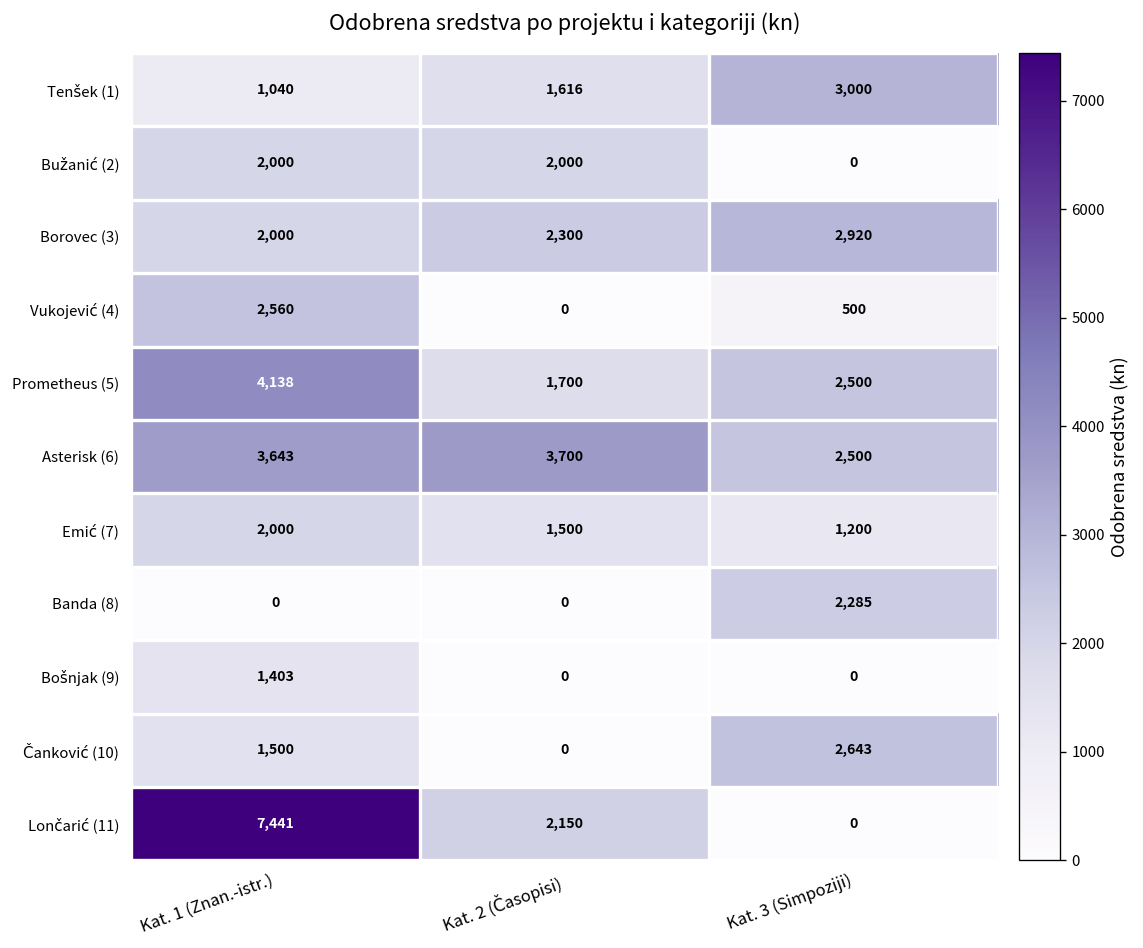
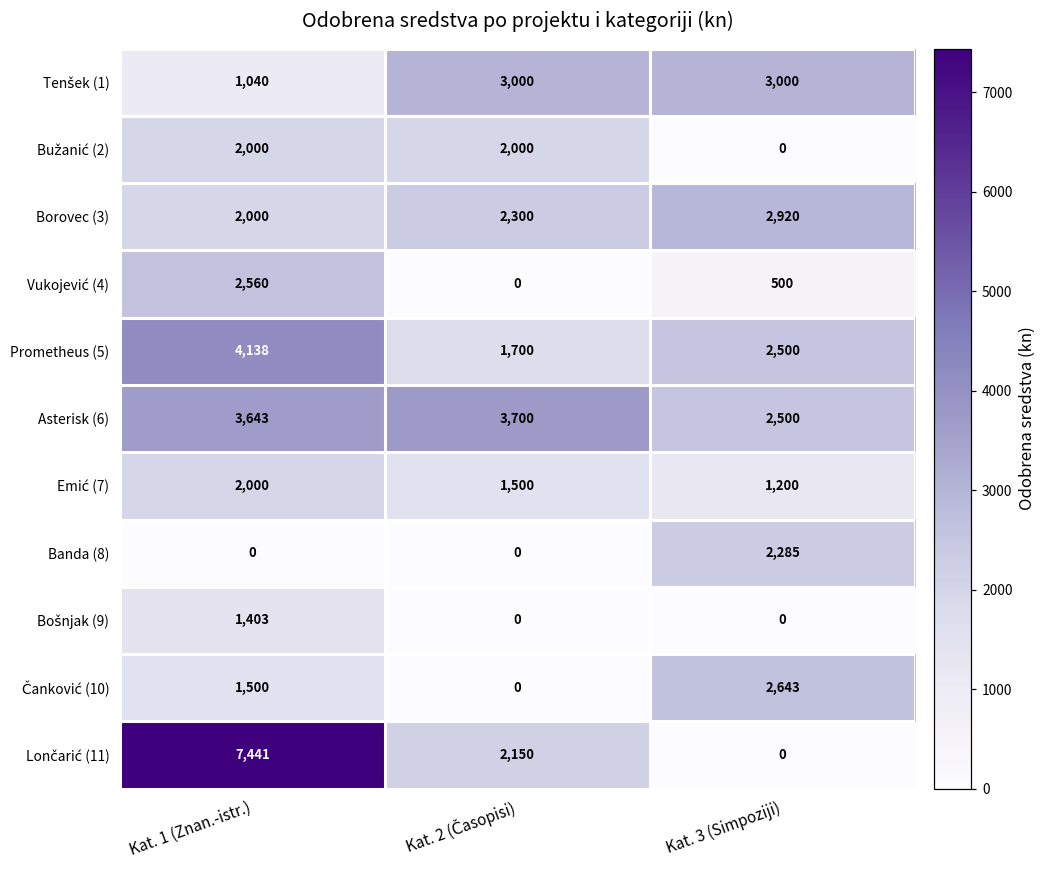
Tenšek (1), Kat. 2 (Časopisi): 1,616 -> 3,000
